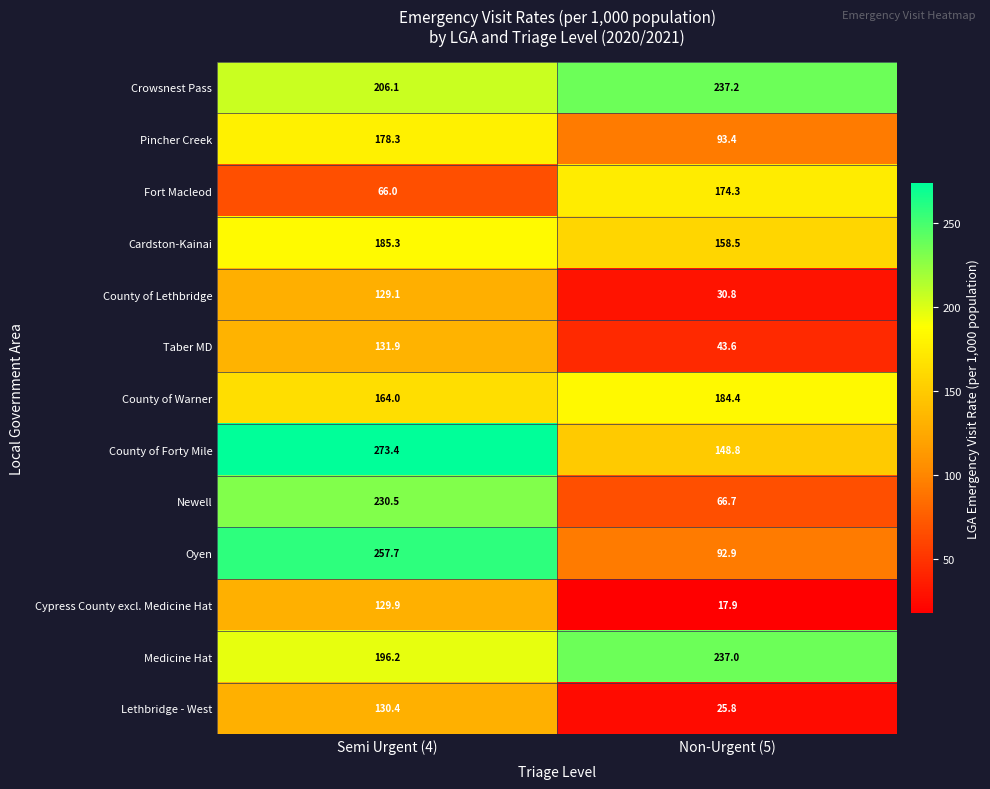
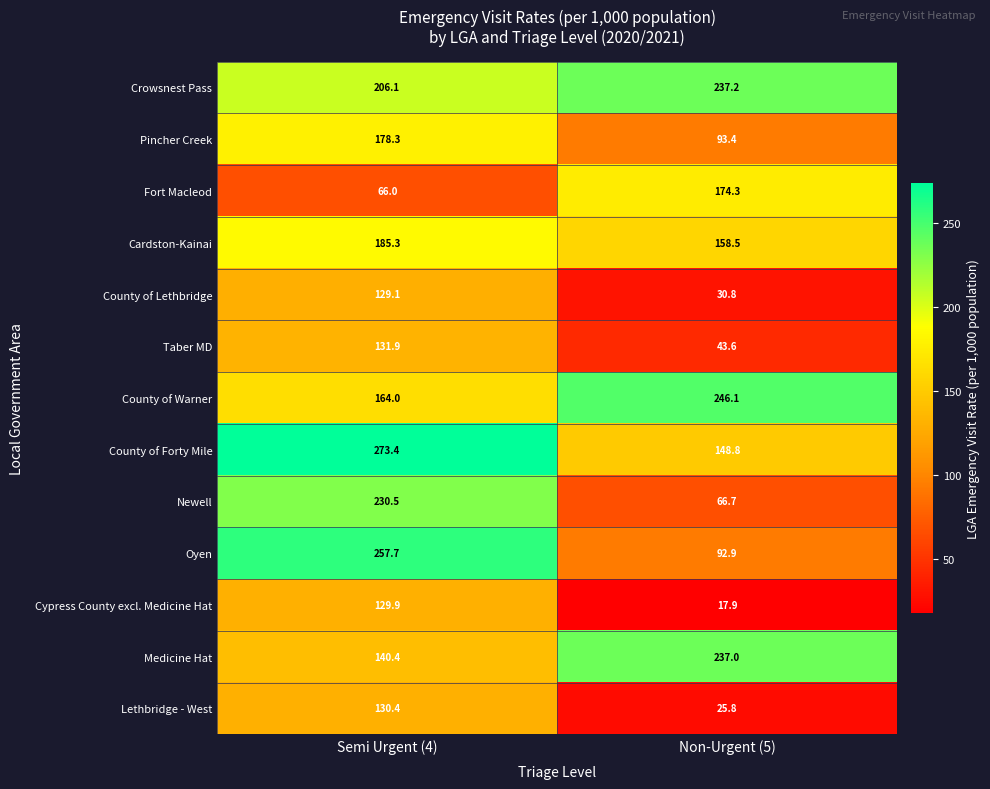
County of Warner, Non-Urgent (5): 184.4 -> 246.1
Medicine Hat, Semi Urgent (4): 196.2 -> 140.4
